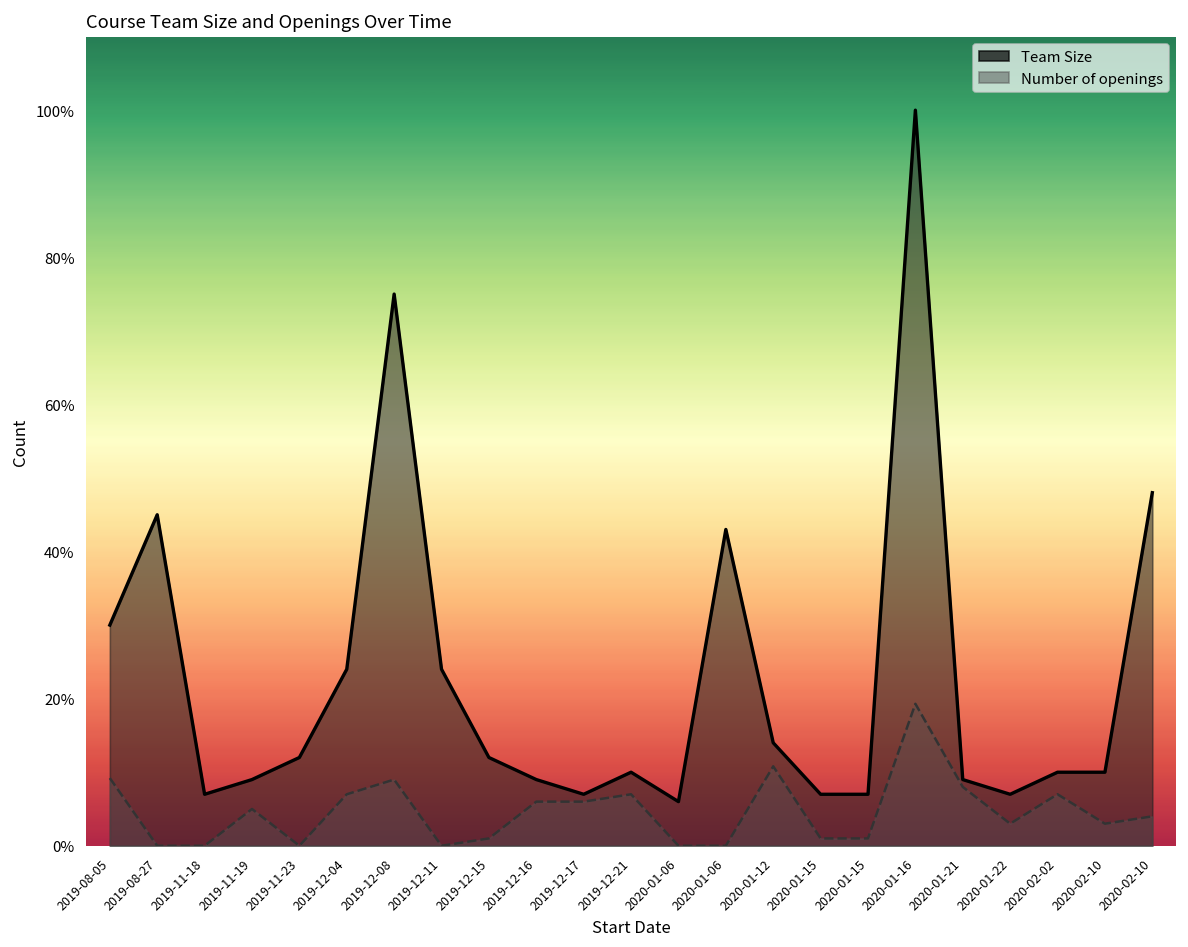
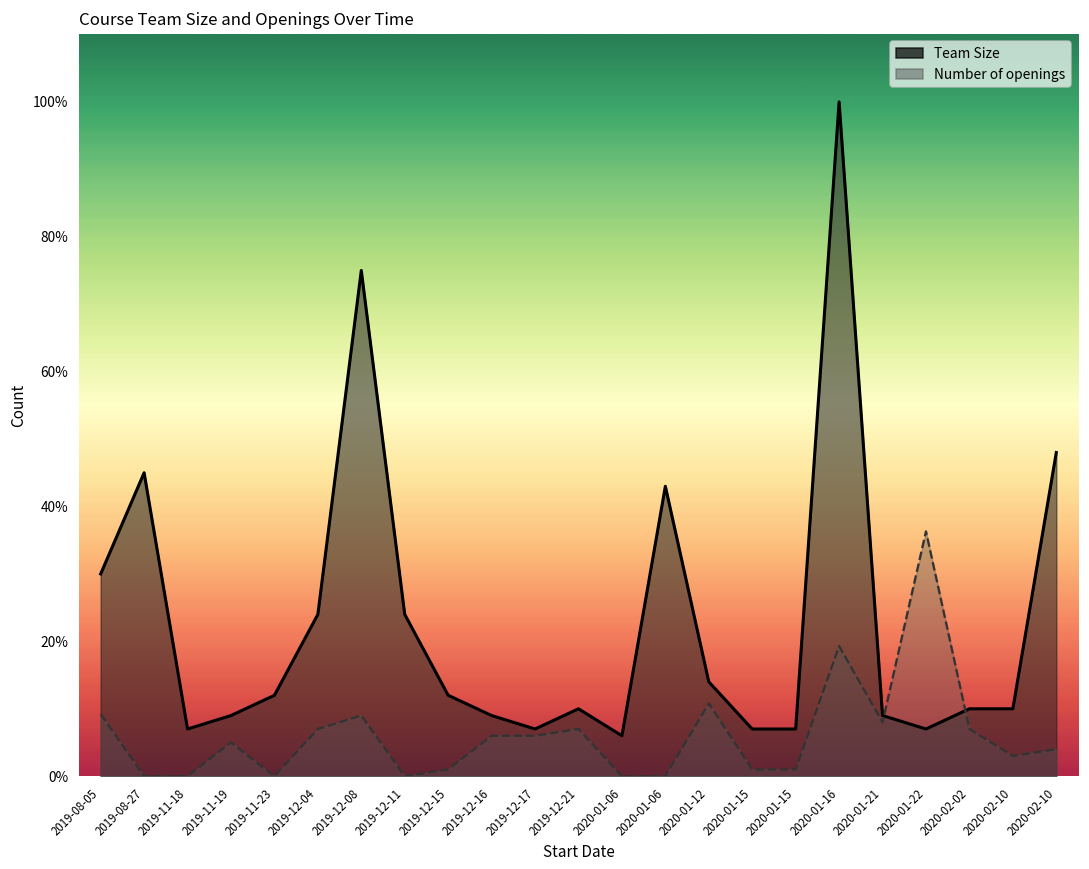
Number of openings, 2020-01-22: 3% -> 36%
